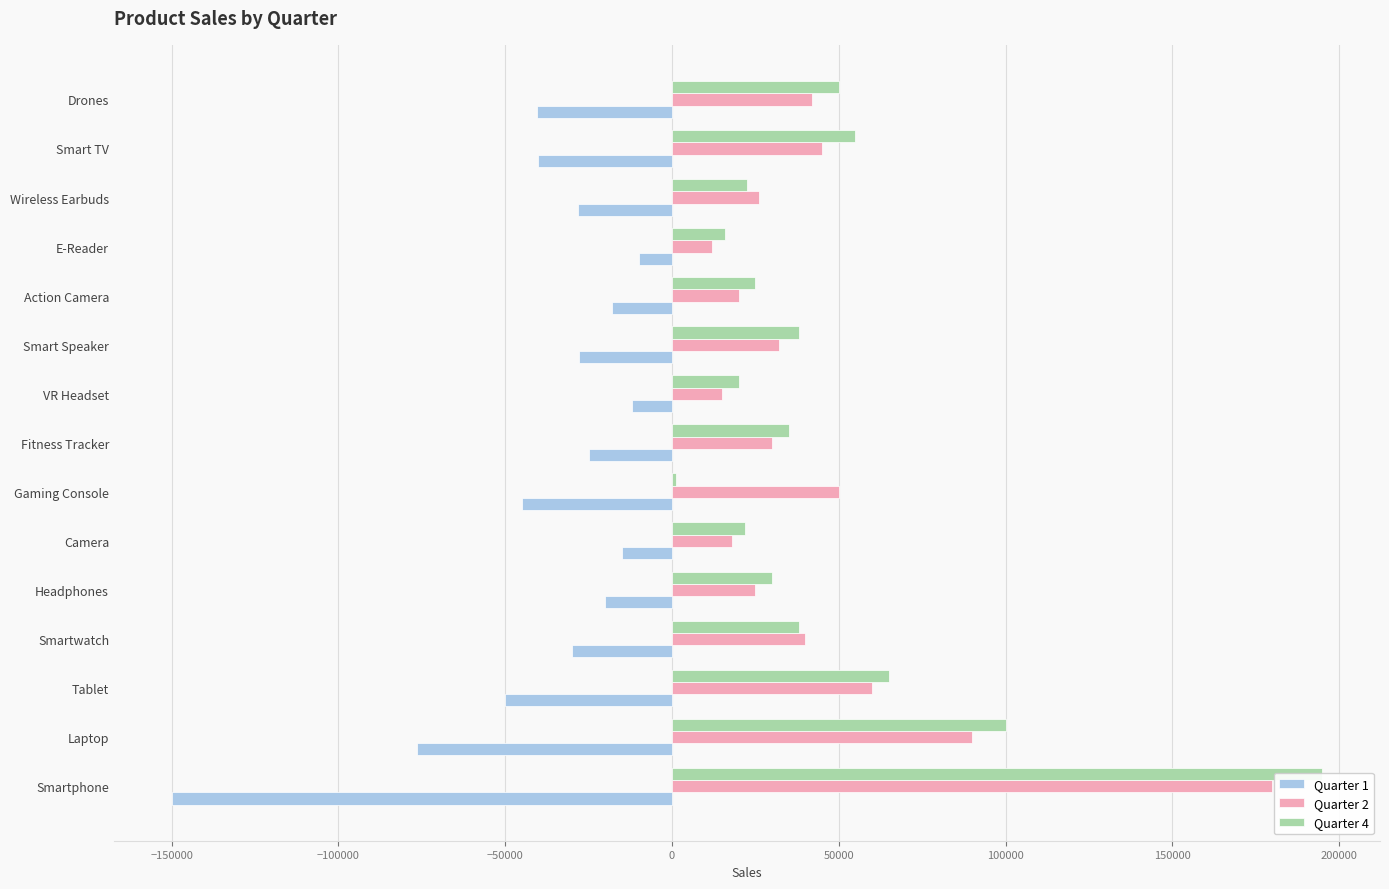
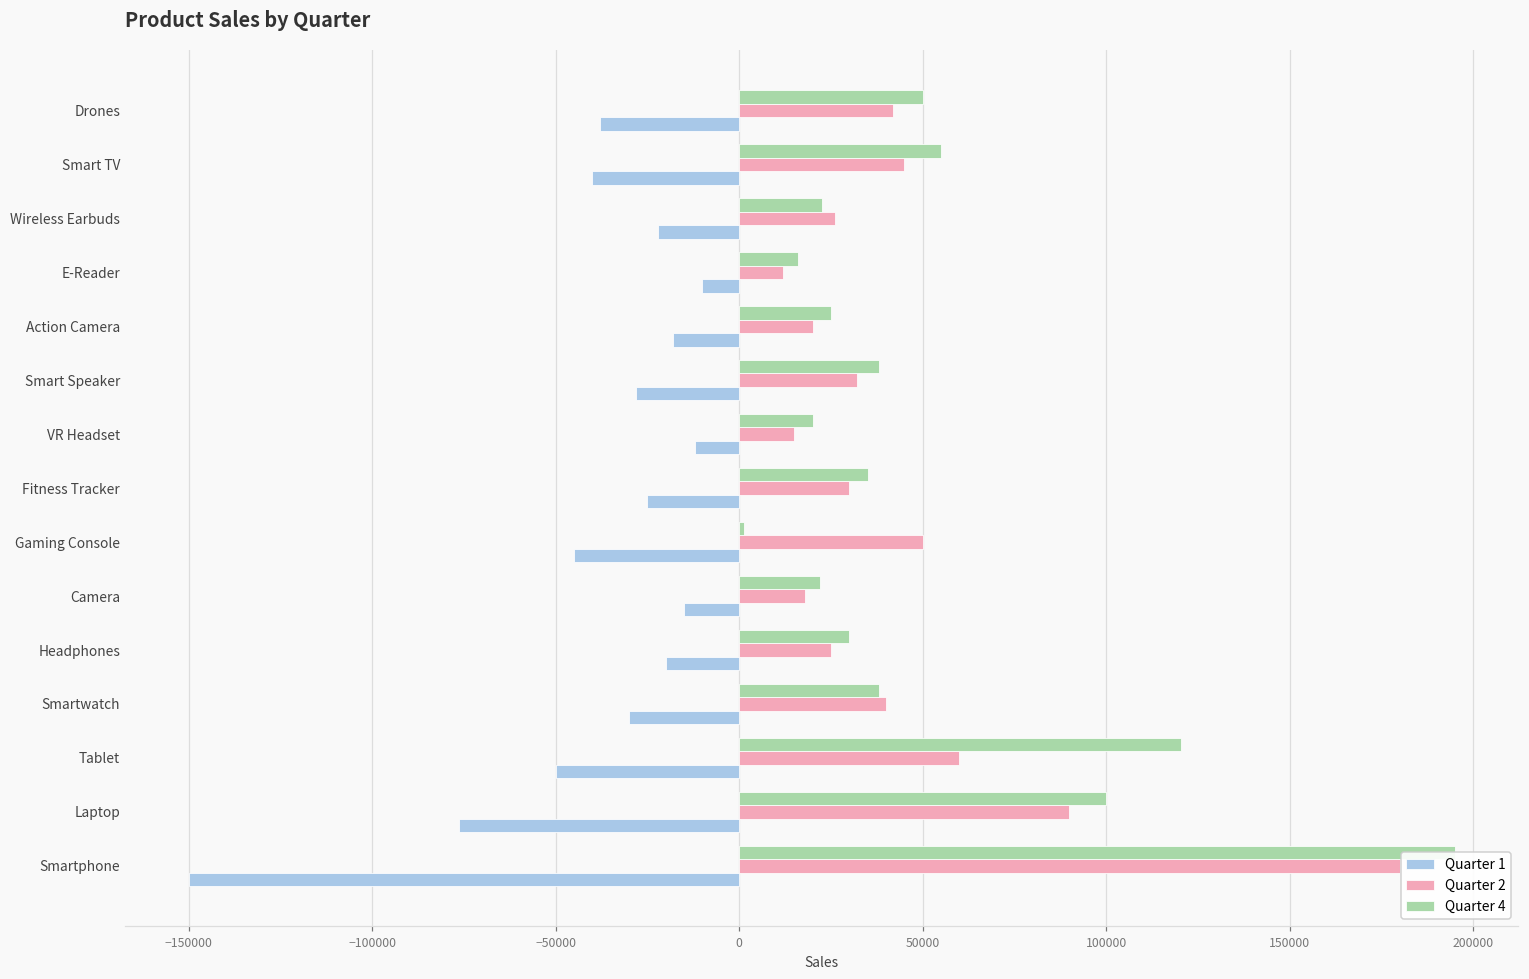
Quarter 1, Drones: -40000 -> -38000
Quarter 1, Wireless Earbuds: -28000 -> -22000
Quarter 4, Tablet: 65000 -> 120000
